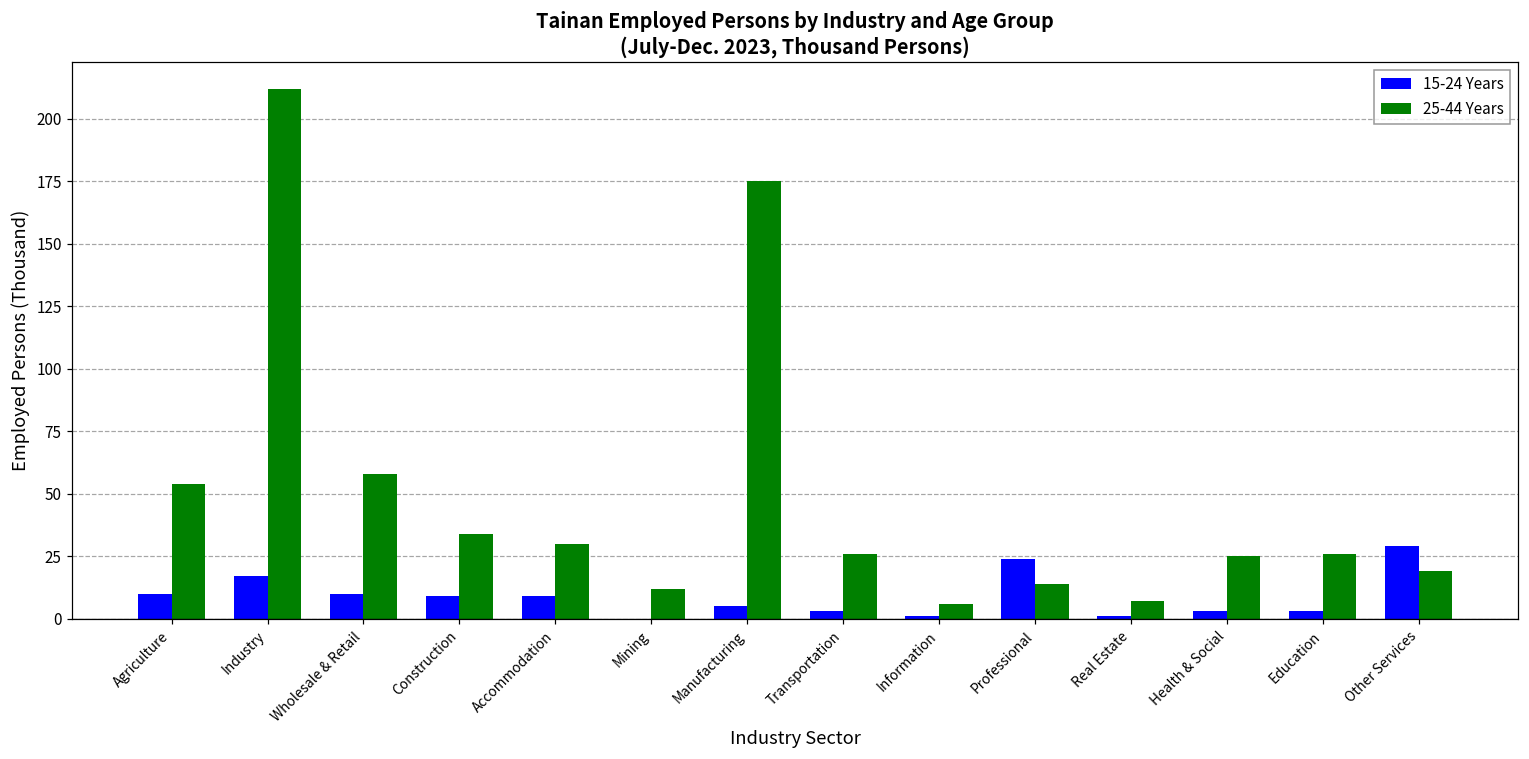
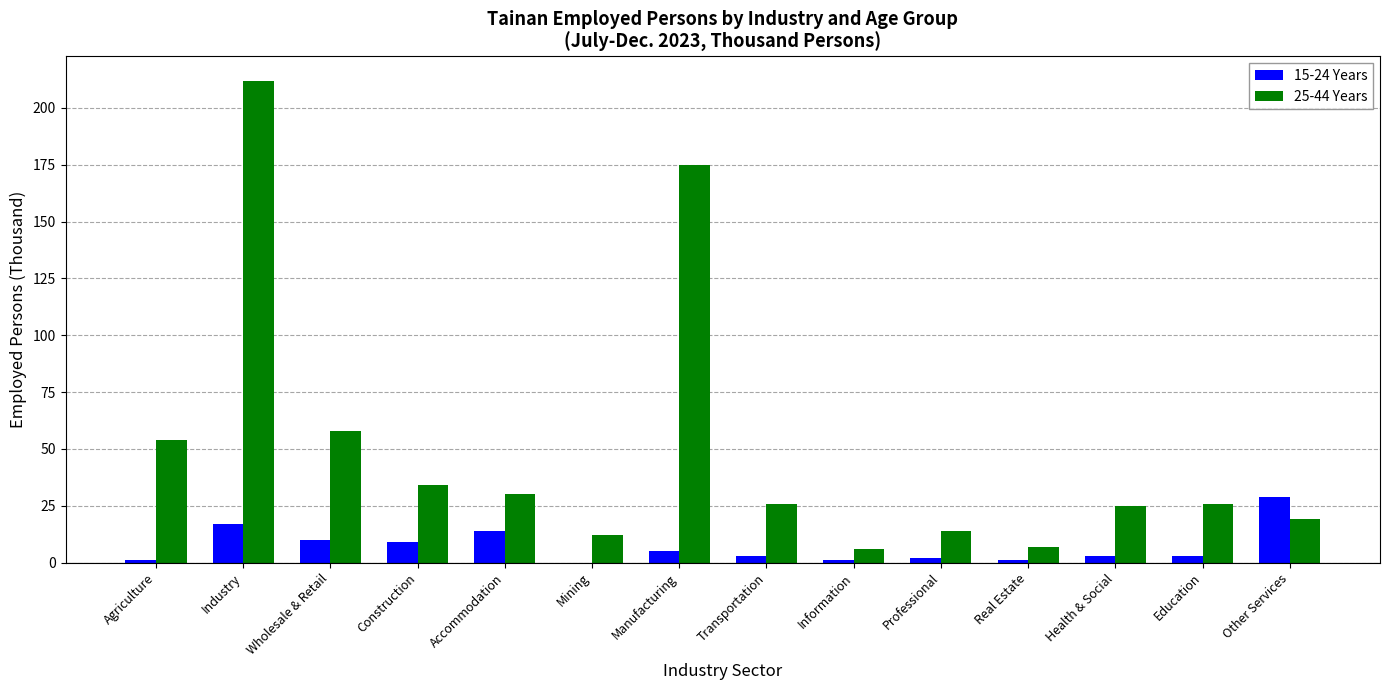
15-24 Years, Agriculture: 10 -> 1
15-24 Years, Accommodation: 9 -> 14
15-24 Years, Professional: 24 -> 2
